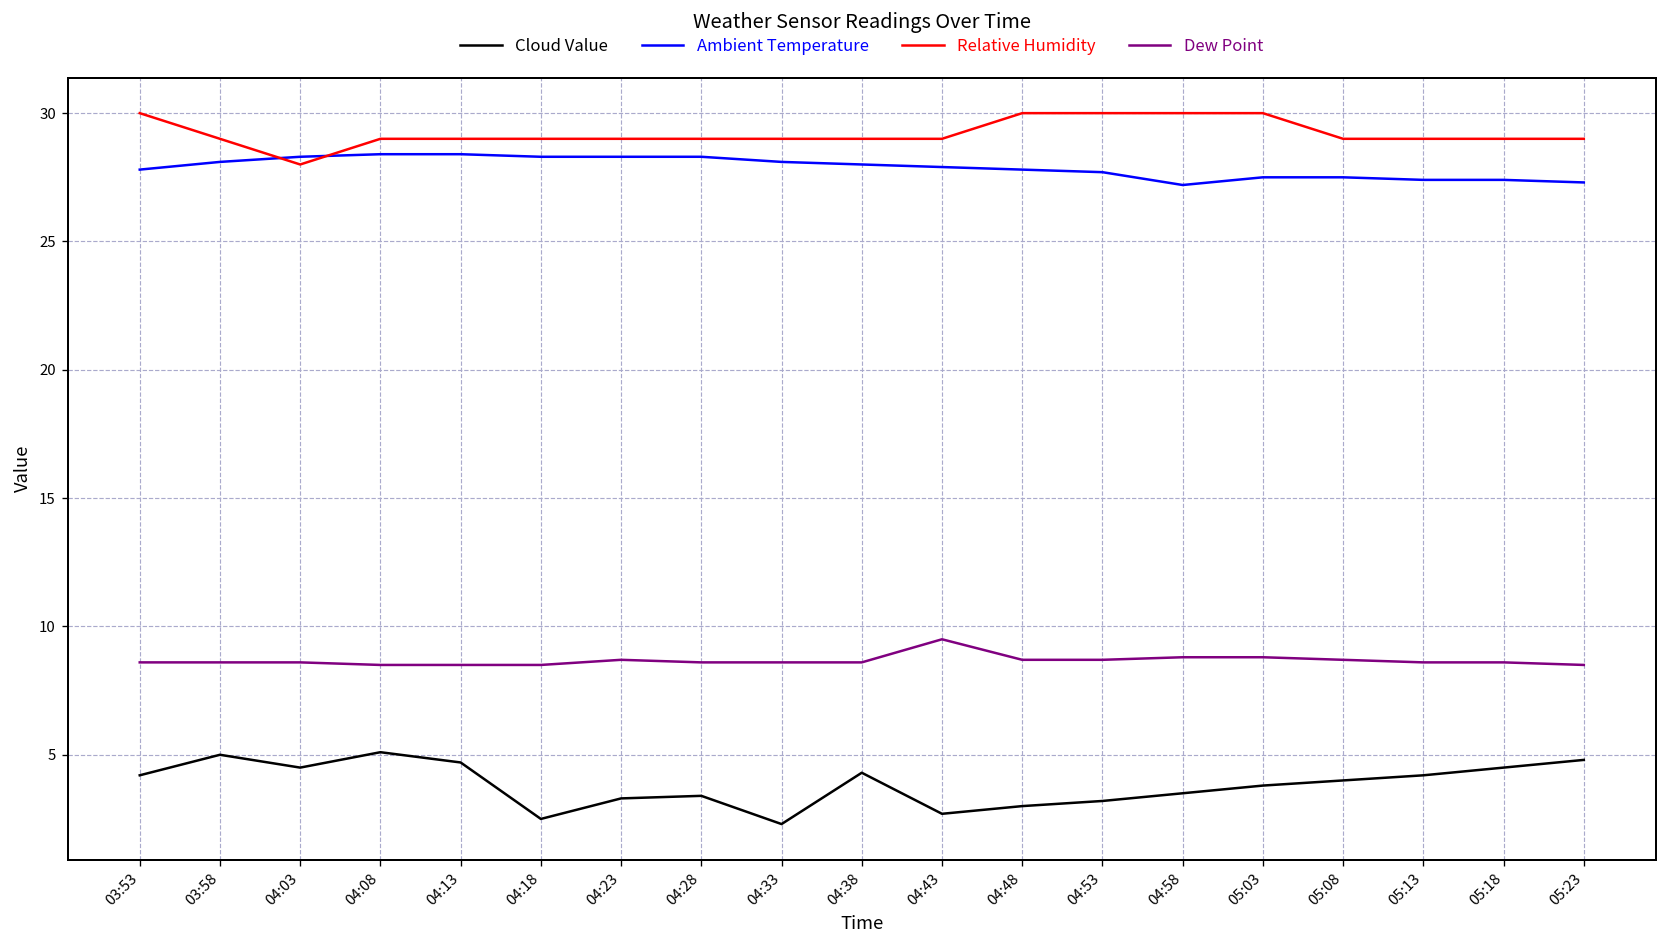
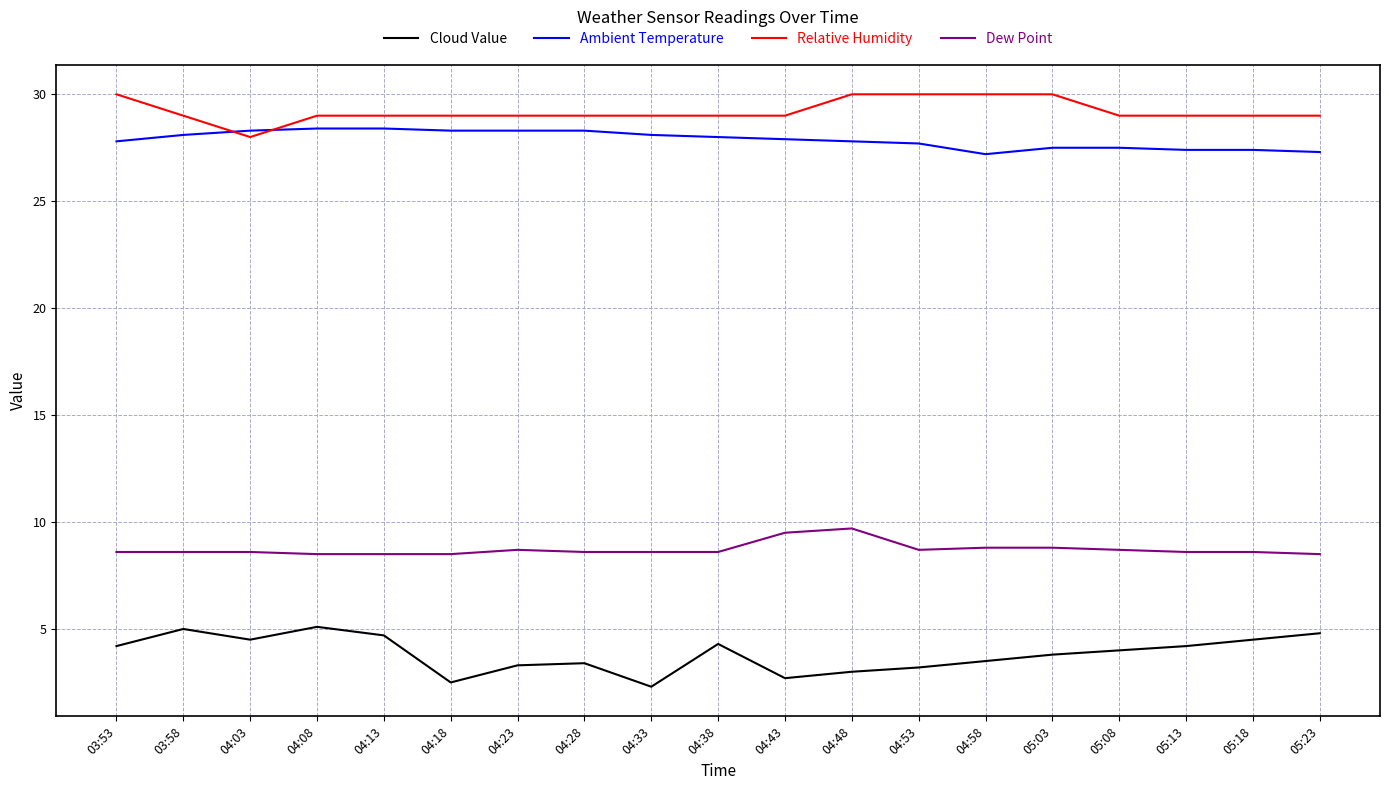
Dew Point, 04:48: 8.7 -> 9.7
